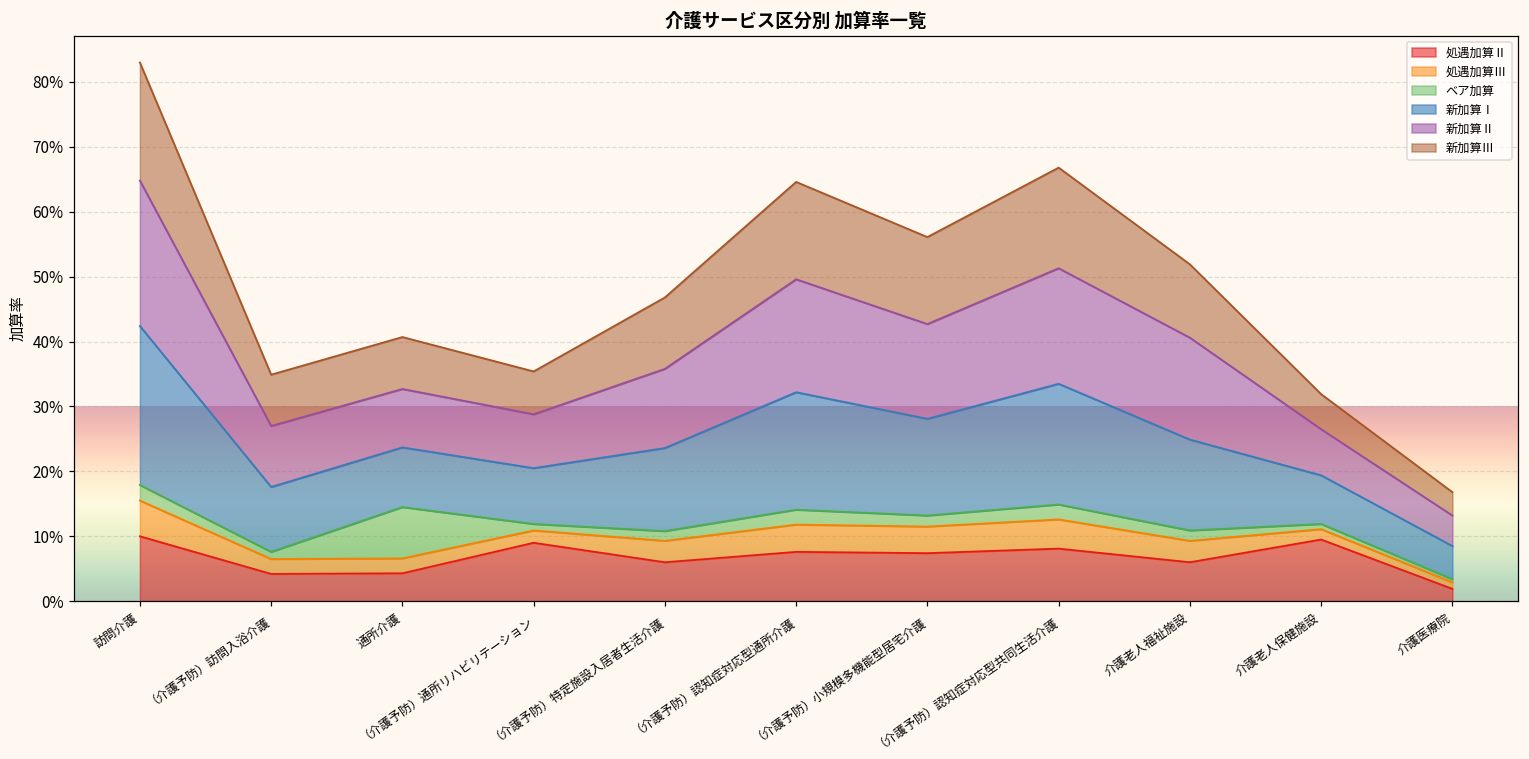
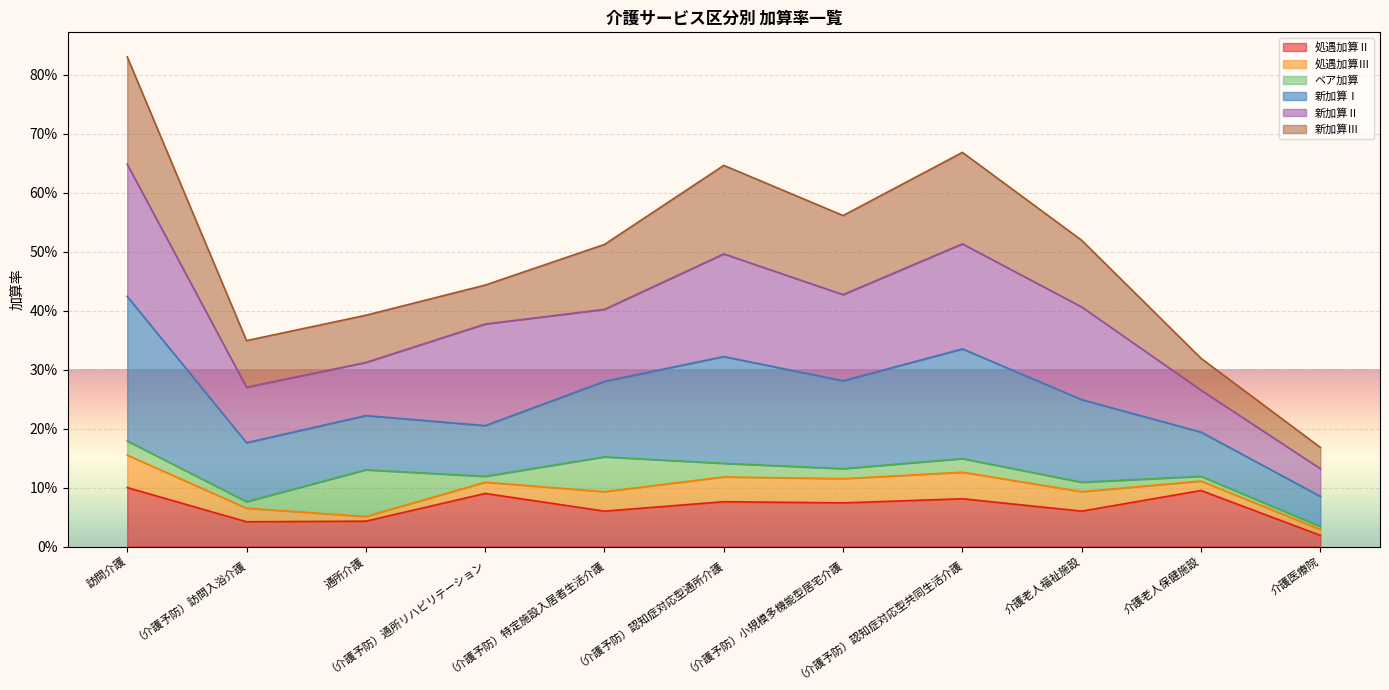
処遇加算Ⅲ, 通所介護: 2% -> 1%
新加算Ⅱ, （介護予防）通所リハビリテーション: 8% -> 17%
ベア加算, （介護予防）特定施設入居者生活介護: 2% -> 6%
